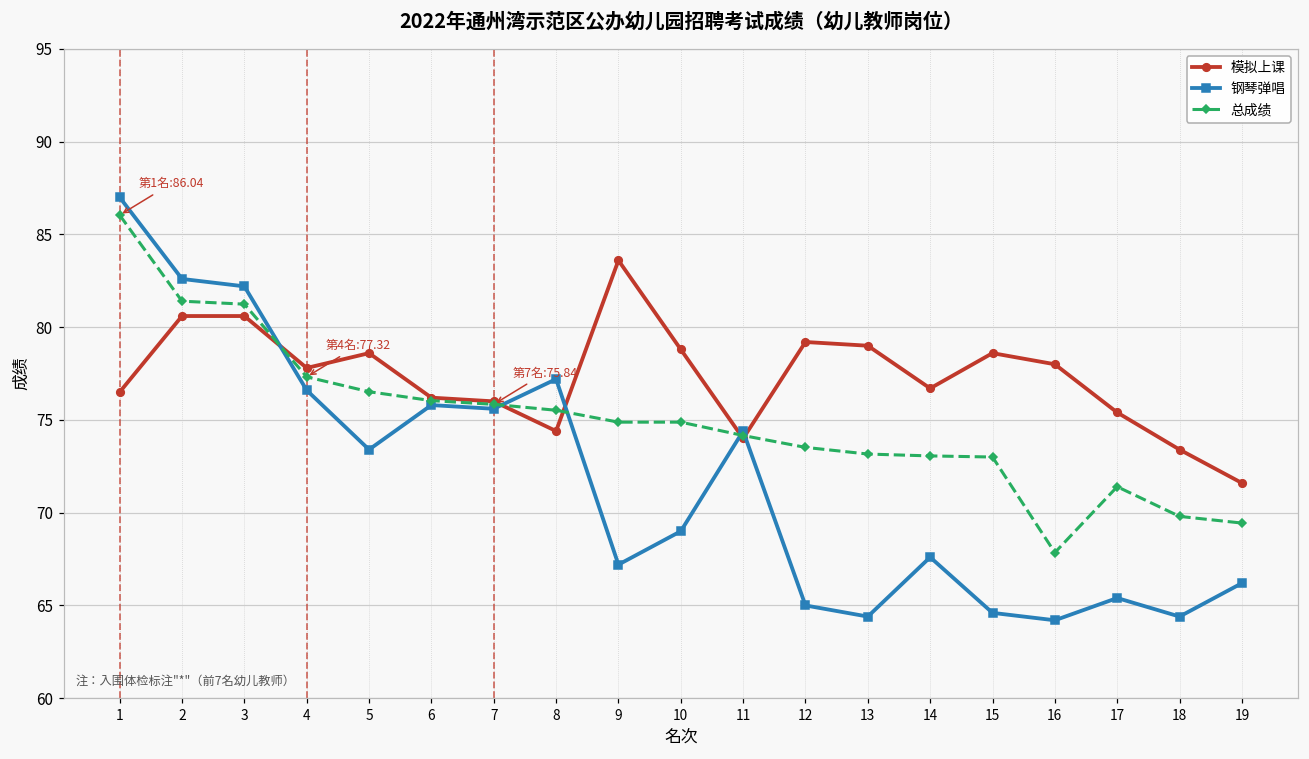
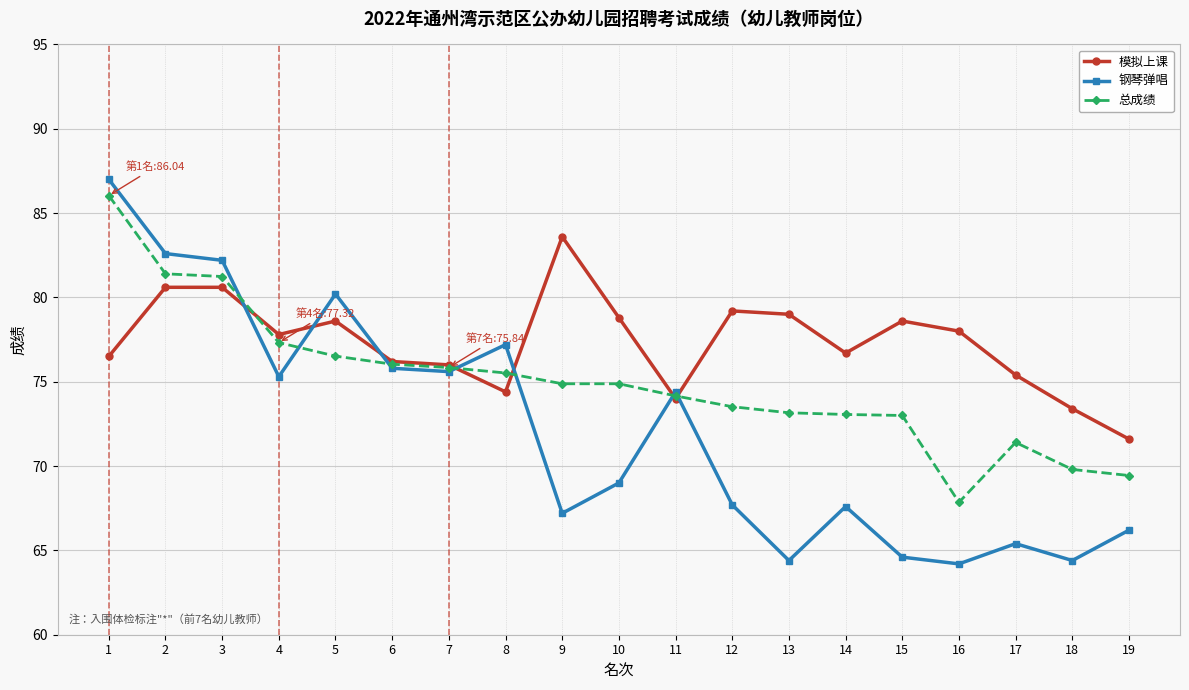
钢琴弹唱, 4: 76.6 -> 75.3
钢琴弹唱, 5: 73.4 -> 80.2
钢琴弹唱, 12: 65.0 -> 67.7
